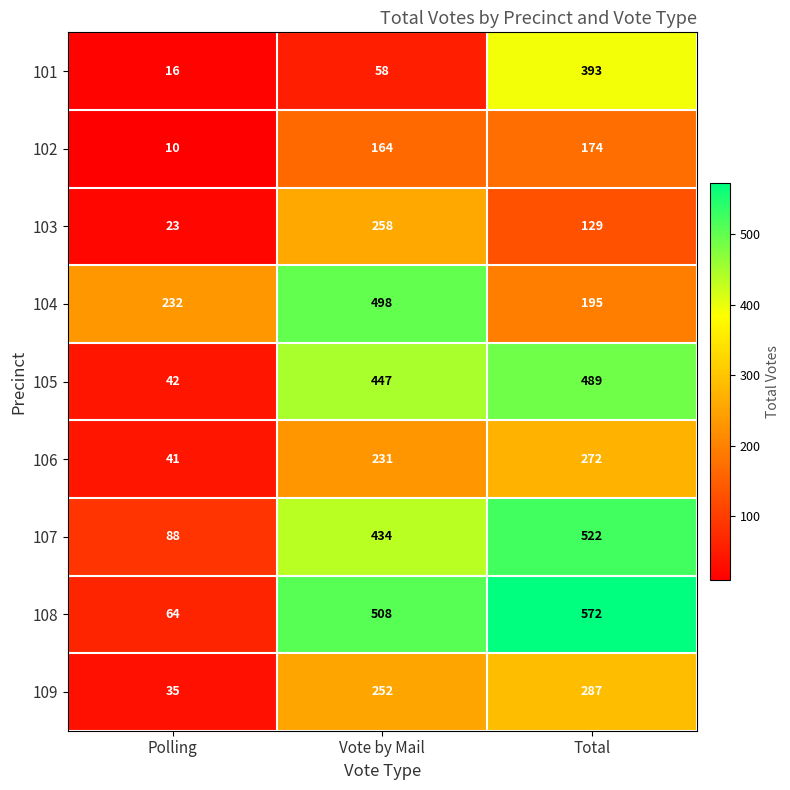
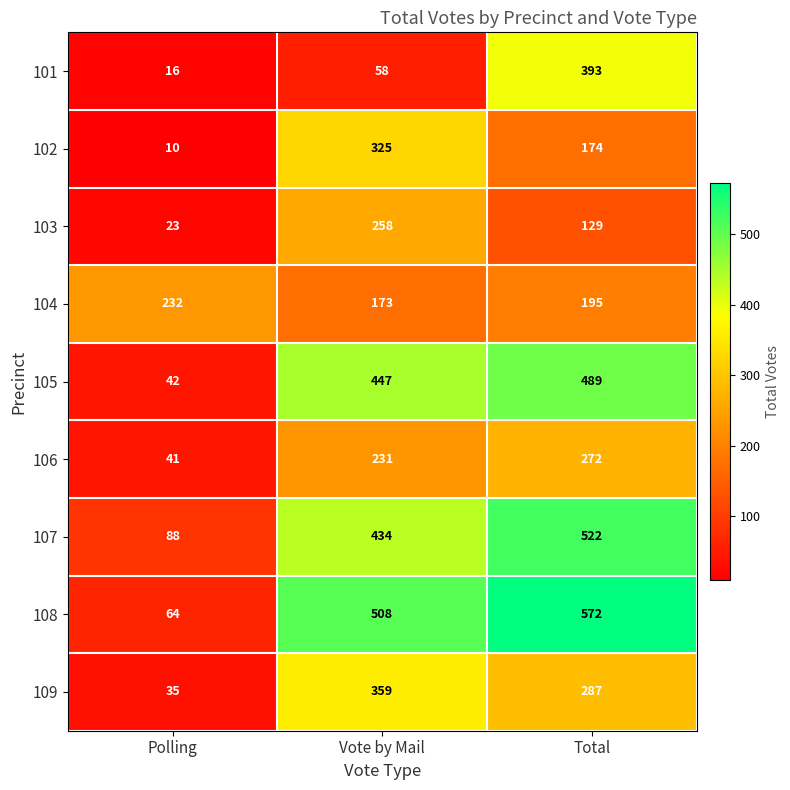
102, Vote by Mail: 164 -> 325
104, Vote by Mail: 498 -> 173
109, Vote by Mail: 252 -> 359
